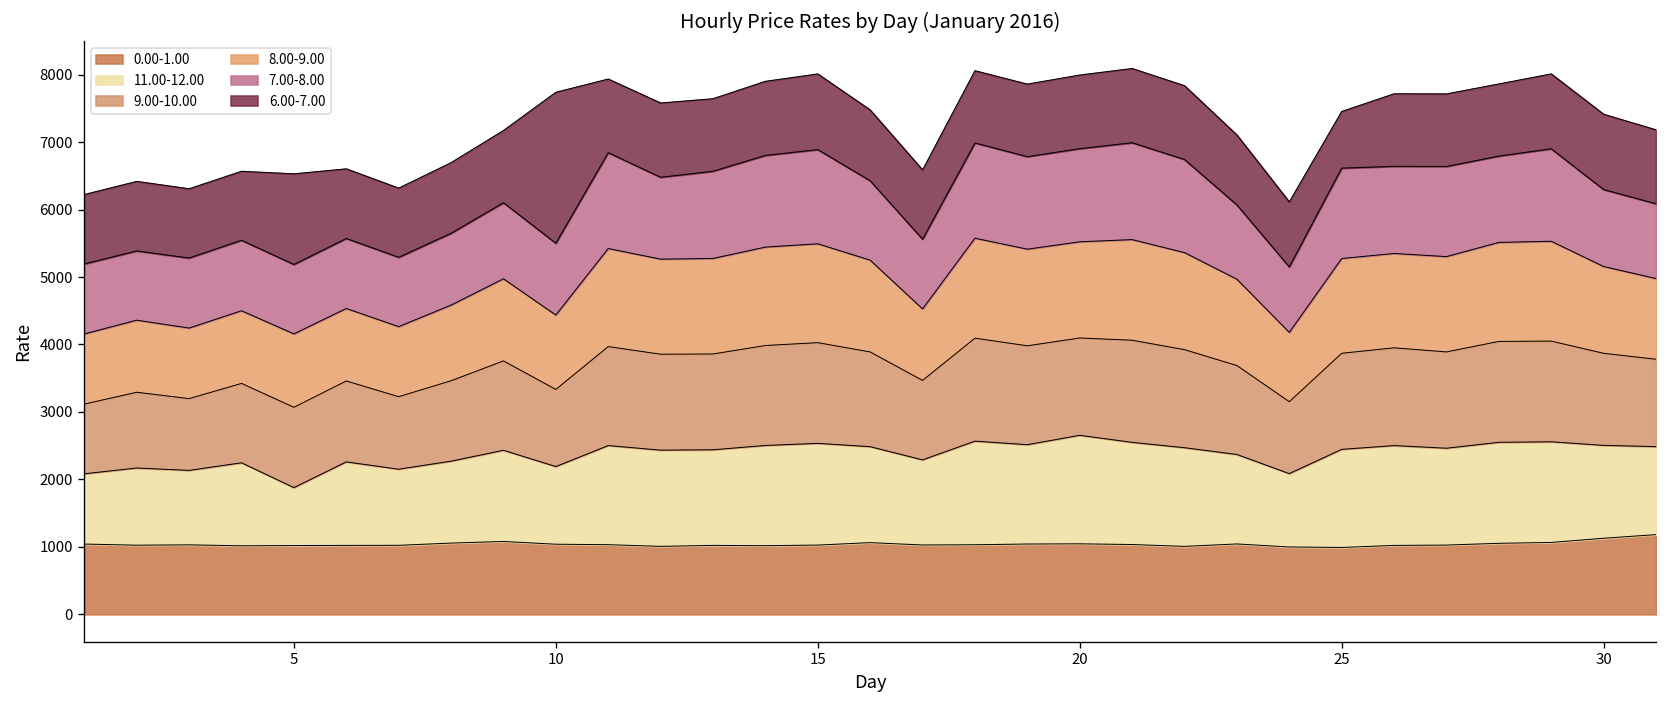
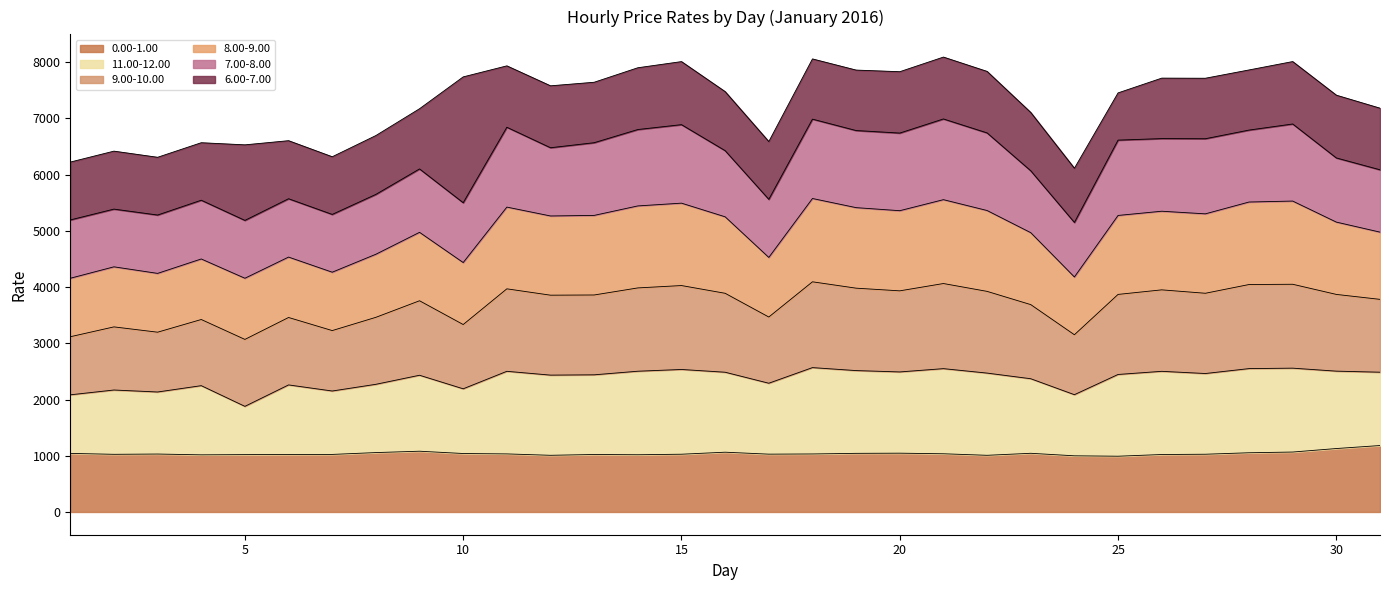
11.00-12.00, 20: 1600 -> 1400
